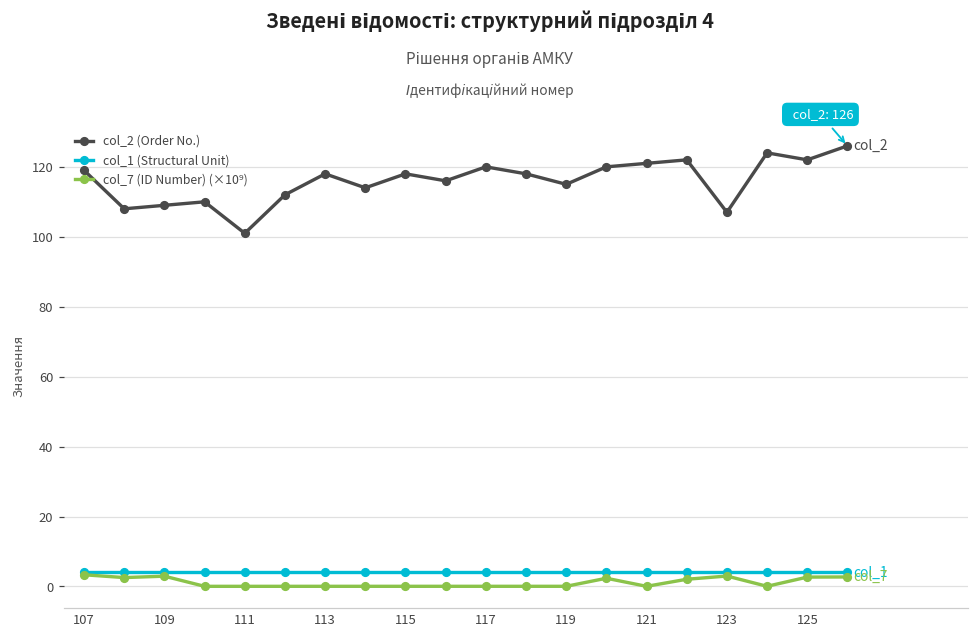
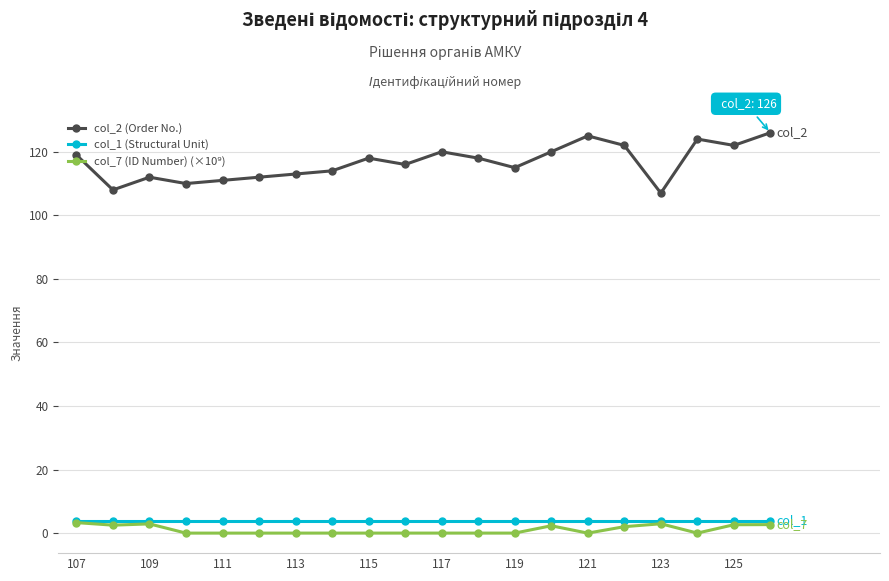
col_2 (Order No.), 109: 109 -> 112
col_2 (Order No.), 111: 101 -> 111
col_2 (Order No.), 113: 118 -> 113
col_2 (Order No.), 121: 121 -> 125
